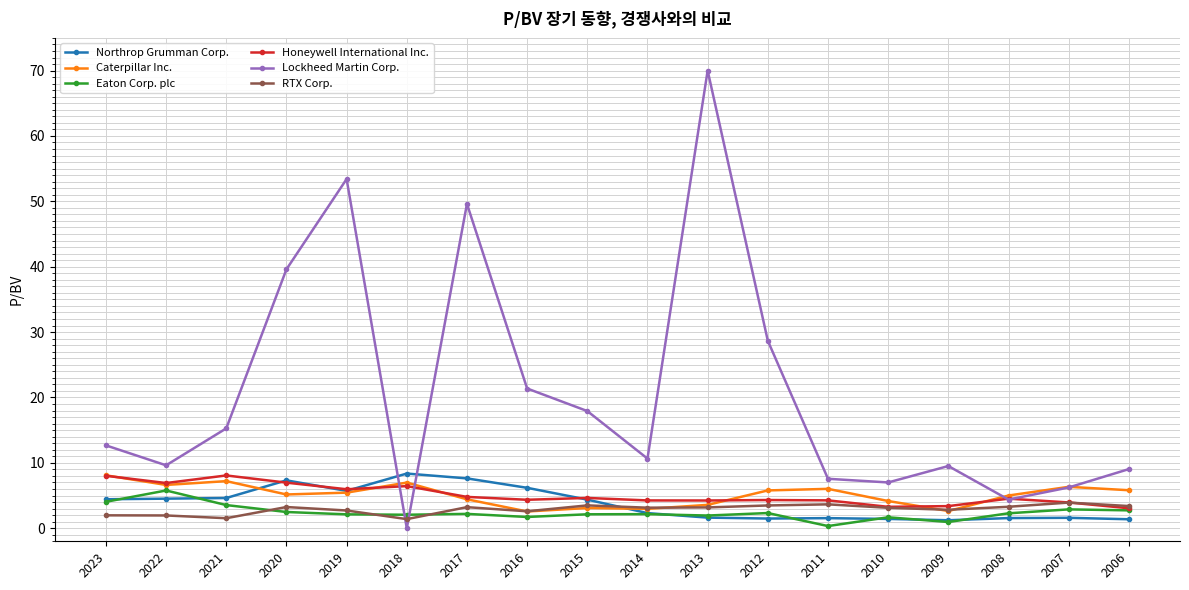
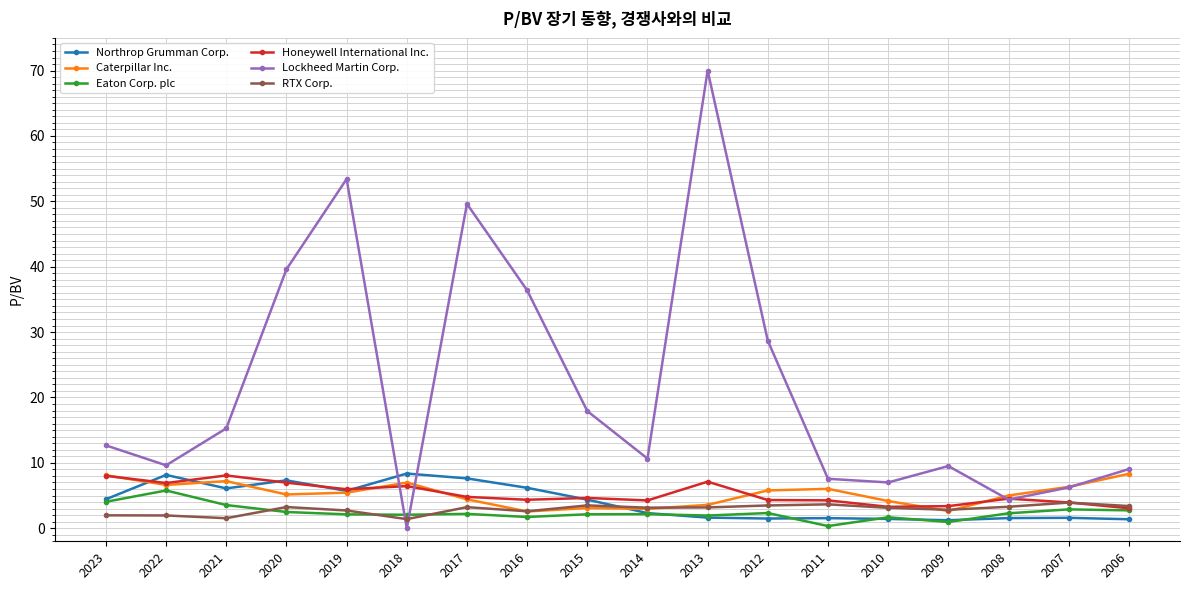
Northrop Grumman Corp., 2022: 5 -> 8
Northrop Grumman Corp., 2021: 5 -> 6
Lockheed Martin Corp., 2016: 21 -> 36
Honeywell International Inc., 2013: 4 -> 7
Caterpillar Inc., 2006: 6 -> 8
